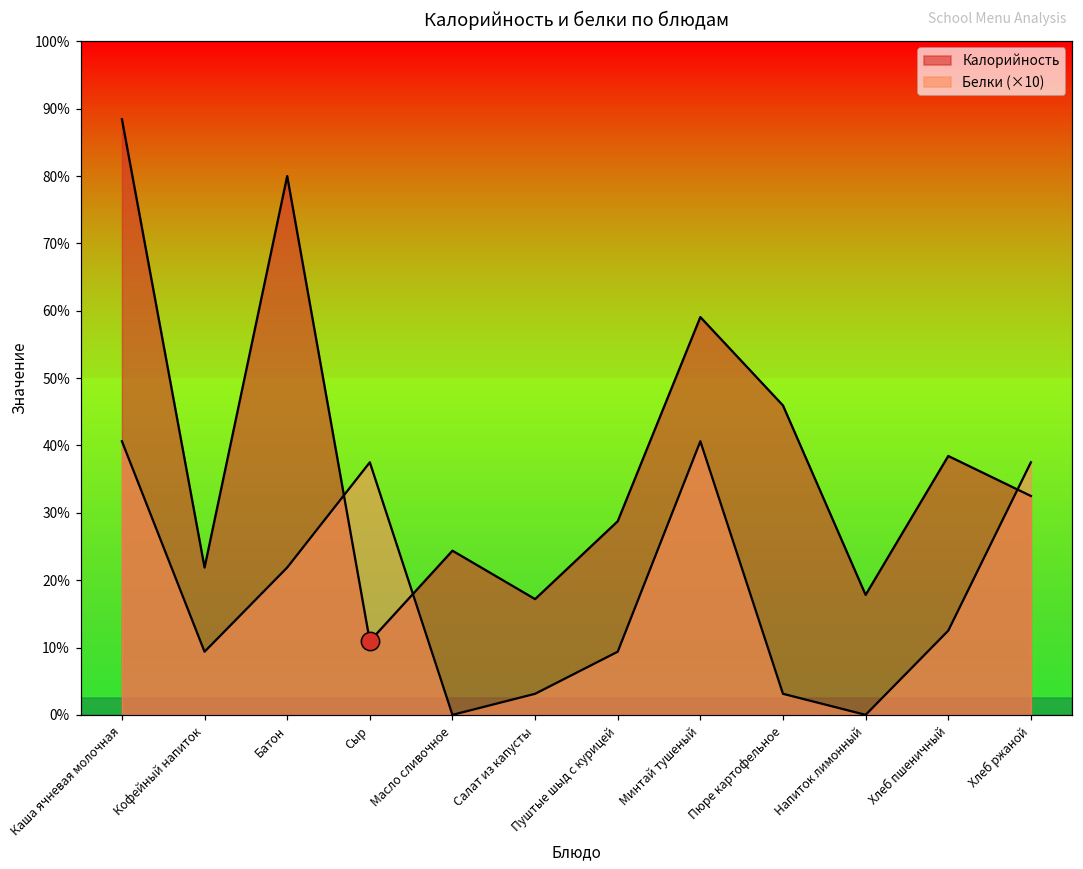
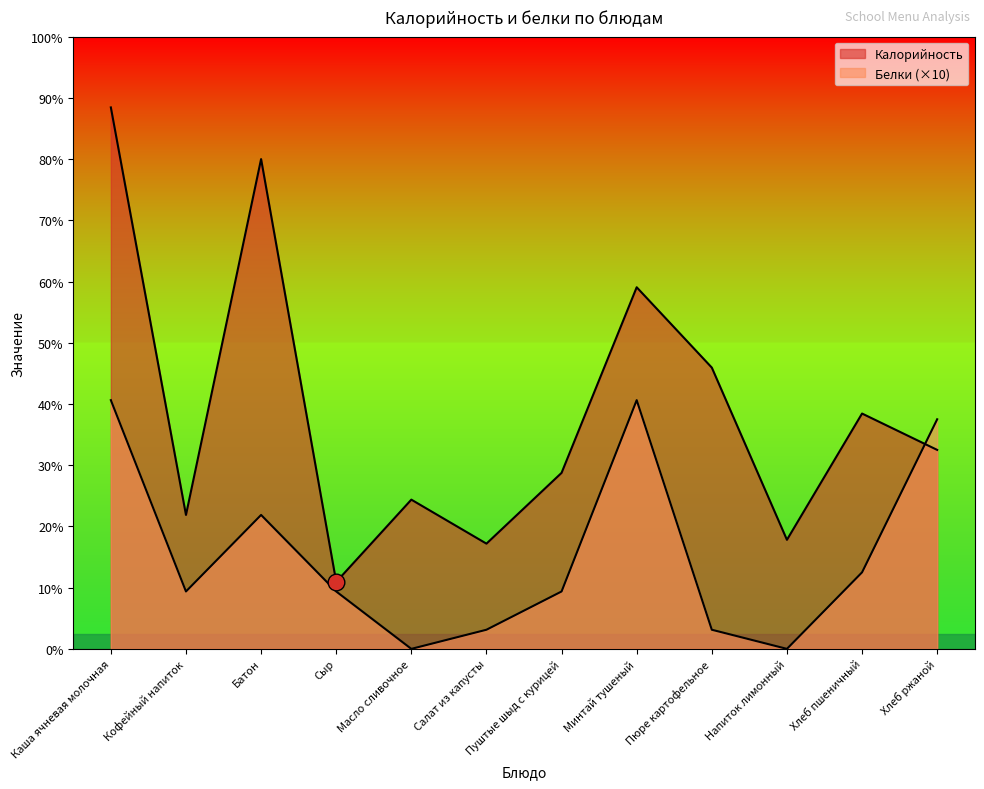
Белки (×10), Сыр: 38% -> 9%
